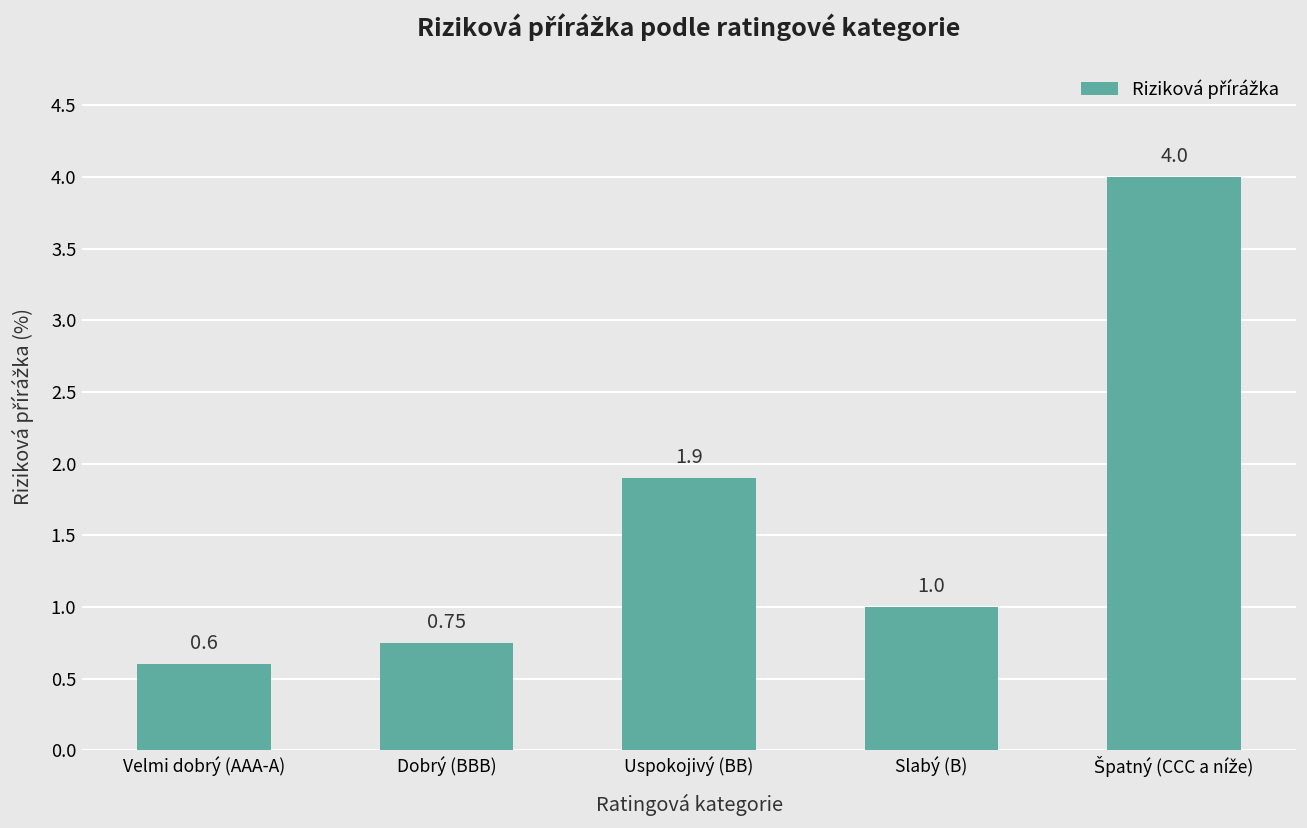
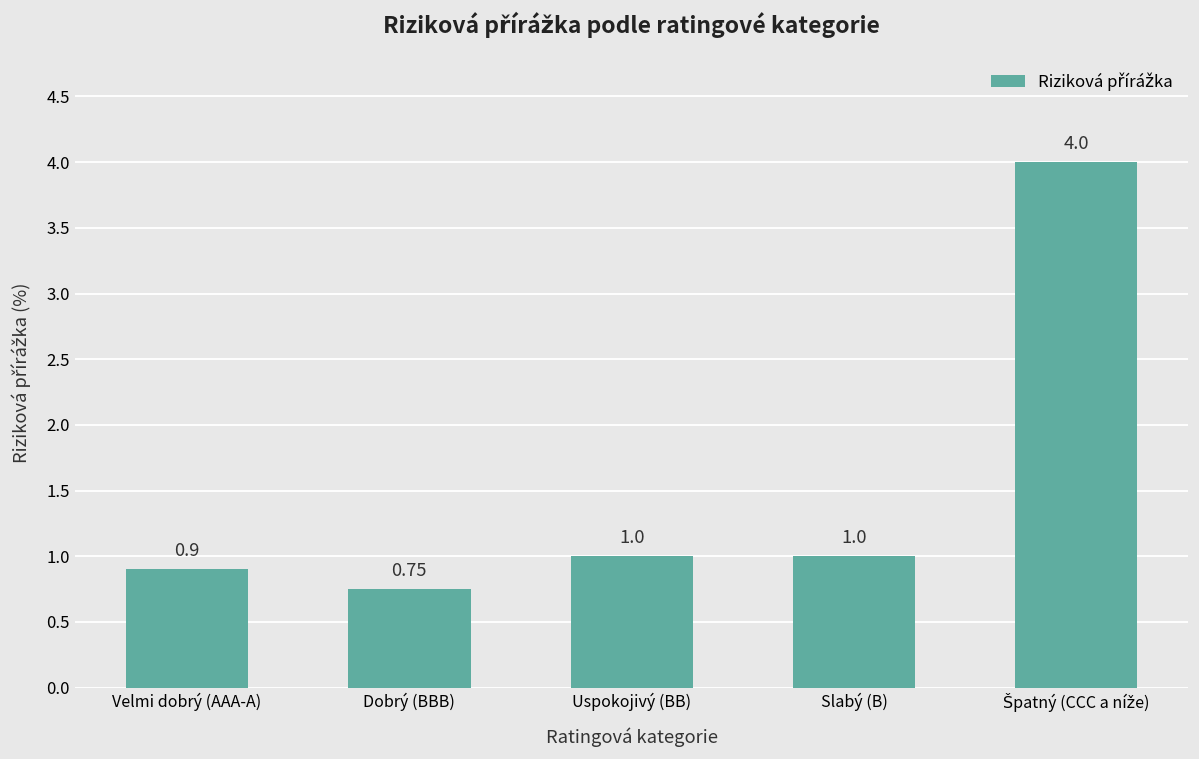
Velmi dobrý (AAA-A): 0.6 -> 0.9
Uspokojivý (BB): 1.9 -> 1.0
